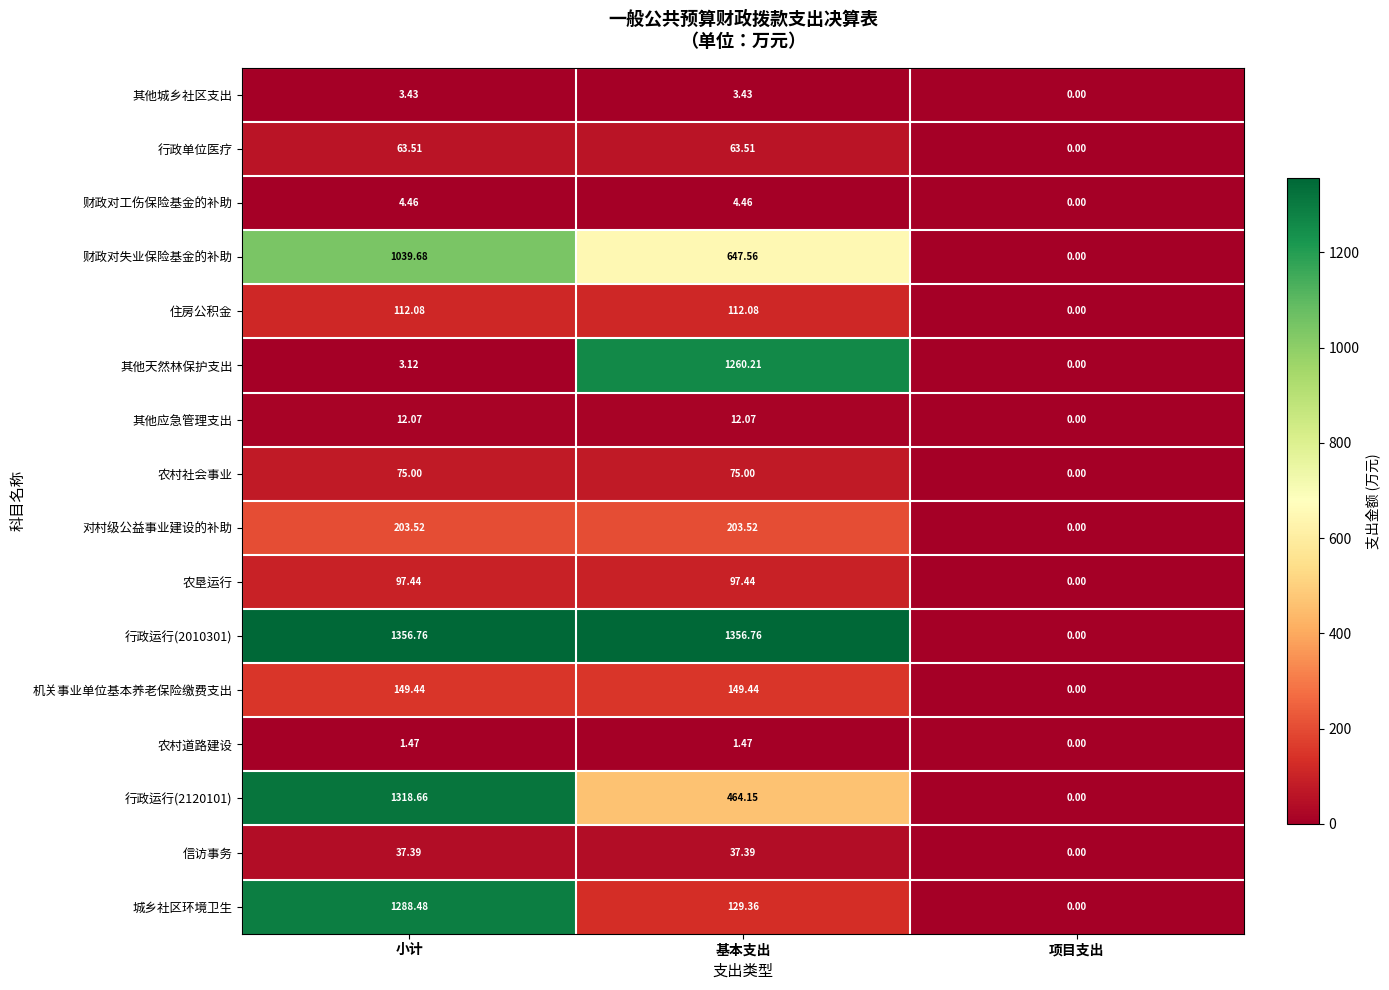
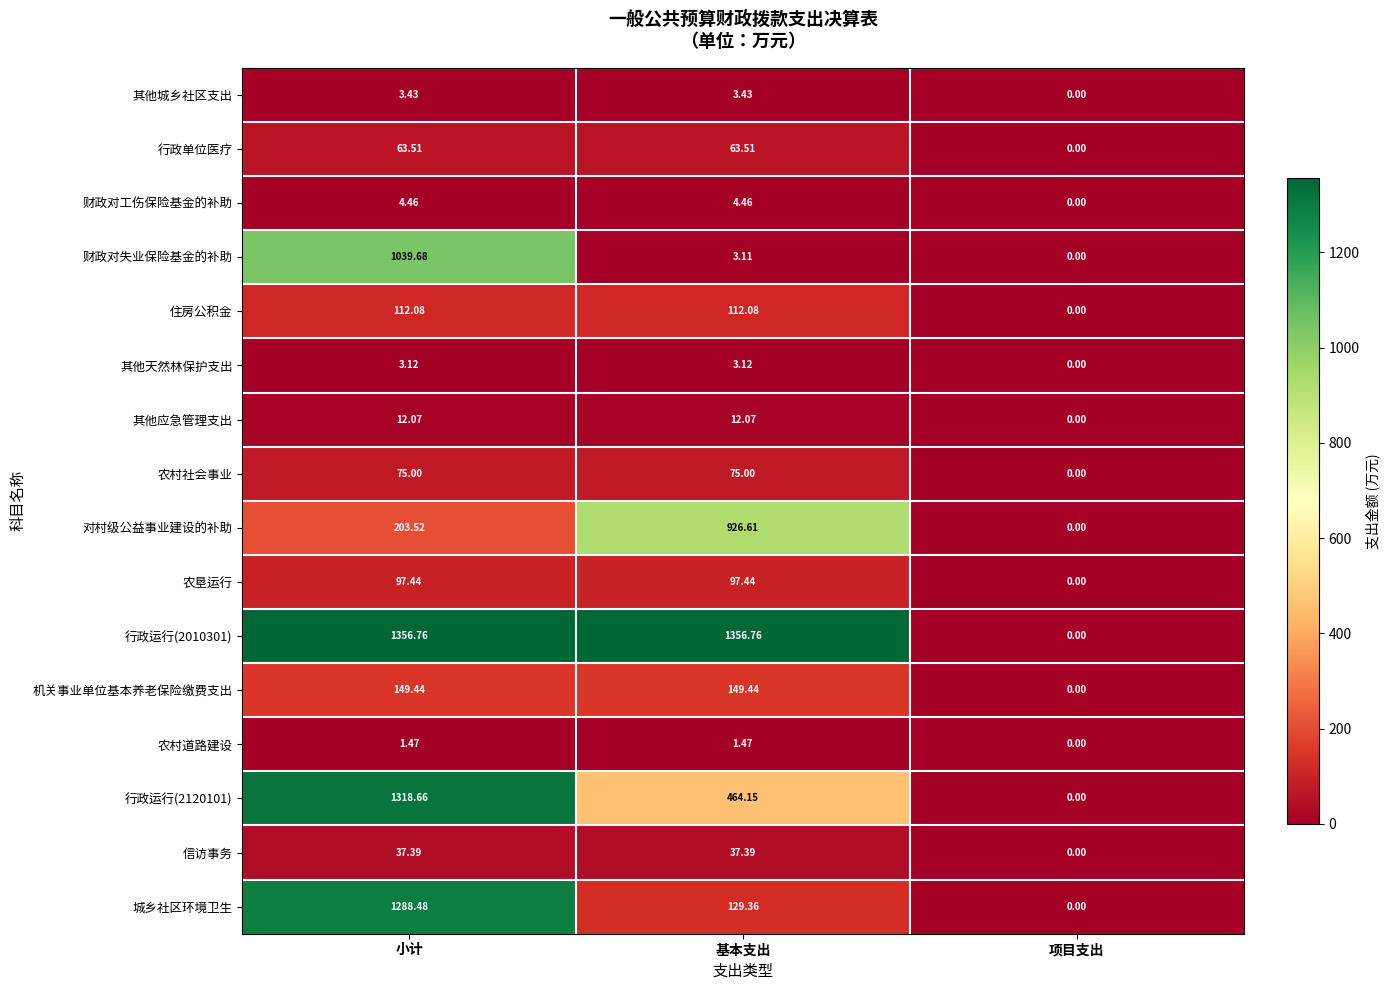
财政对失业保险基金的补助, 基本支出: 647.56 -> 3.11
其他天然林保护支出, 基本支出: 1260.21 -> 3.12
对村级公益事业建设的补助, 基本支出: 203.52 -> 926.61
